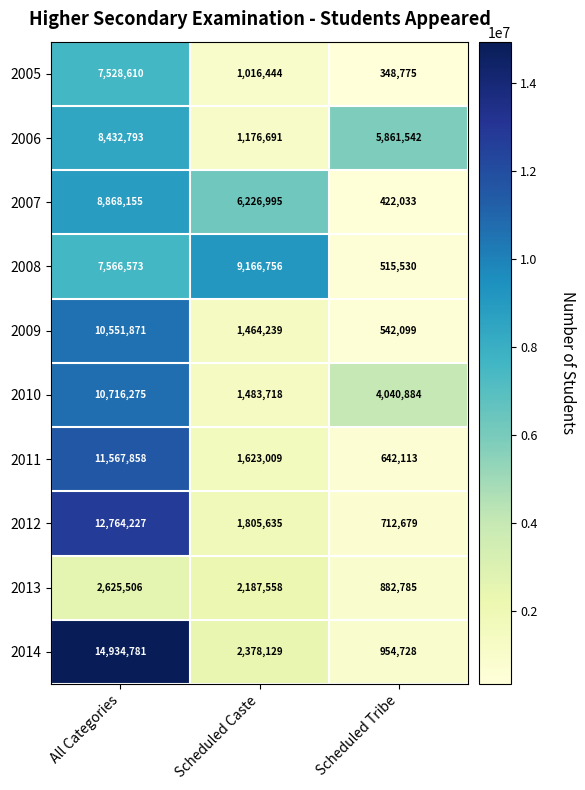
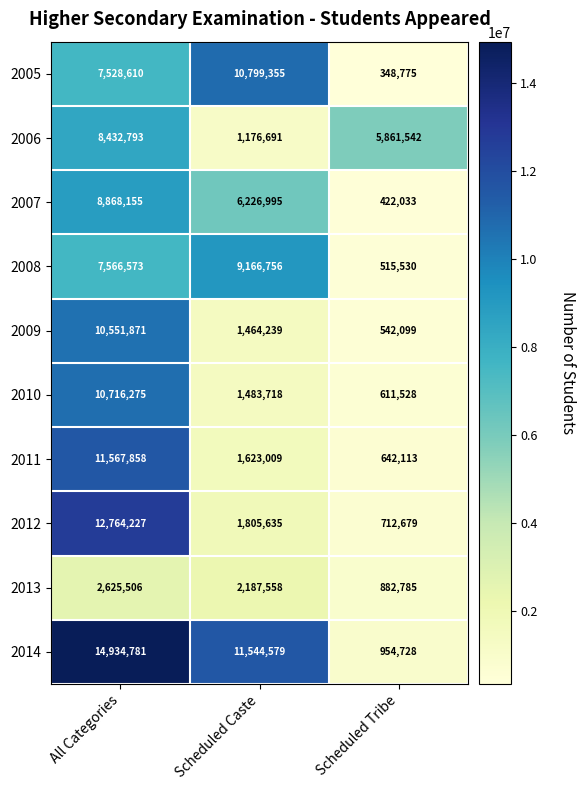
2005, Scheduled Caste: 1,016,444 -> 10,799,355
2010, Scheduled Tribe: 4,040,884 -> 611,528
2014, Scheduled Caste: 2,378,129 -> 11,544,579
